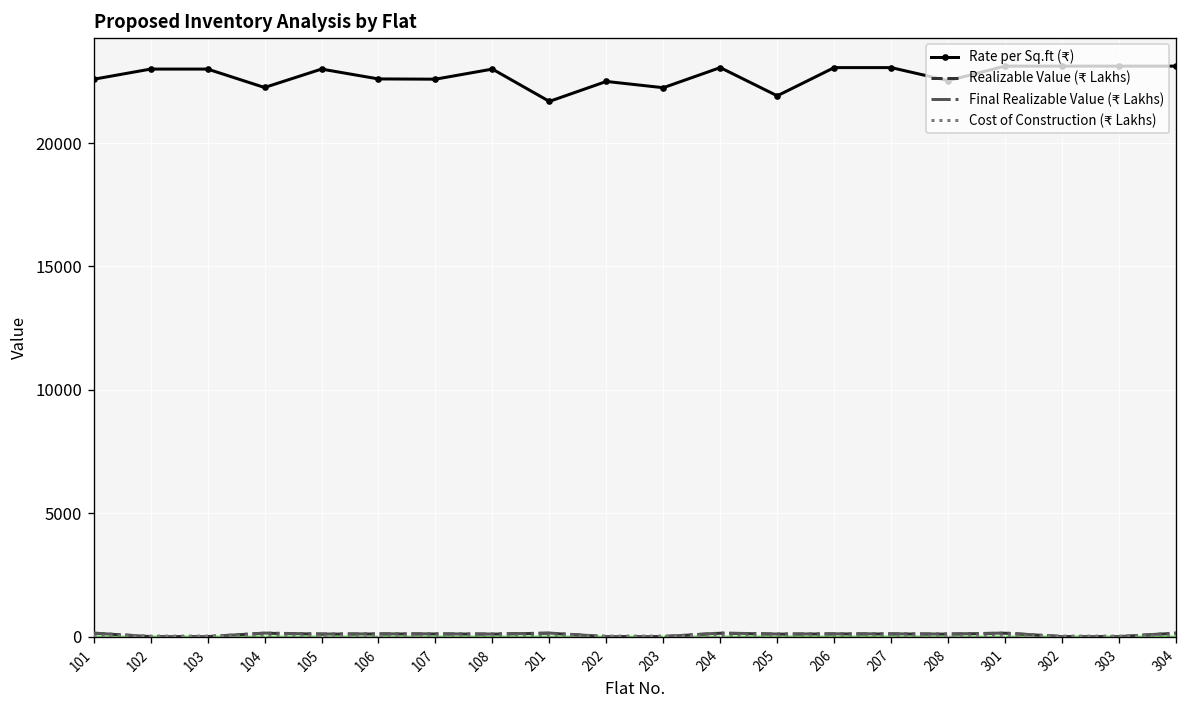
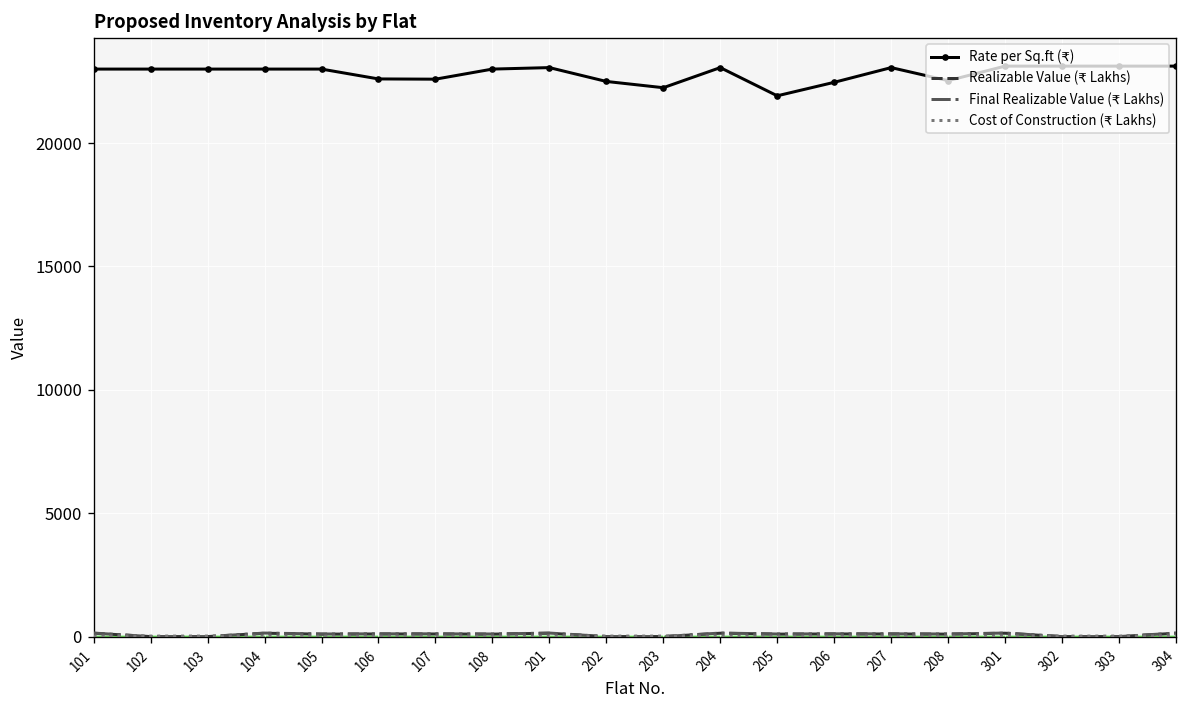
Rate per Sq.ft (₹), 101: 22600 -> 23000
Rate per Sq.ft (₹), 104: 22300 -> 23000
Rate per Sq.ft (₹), 201: 21700 -> 23100
Rate per Sq.ft (₹), 206: 23100 -> 22500
